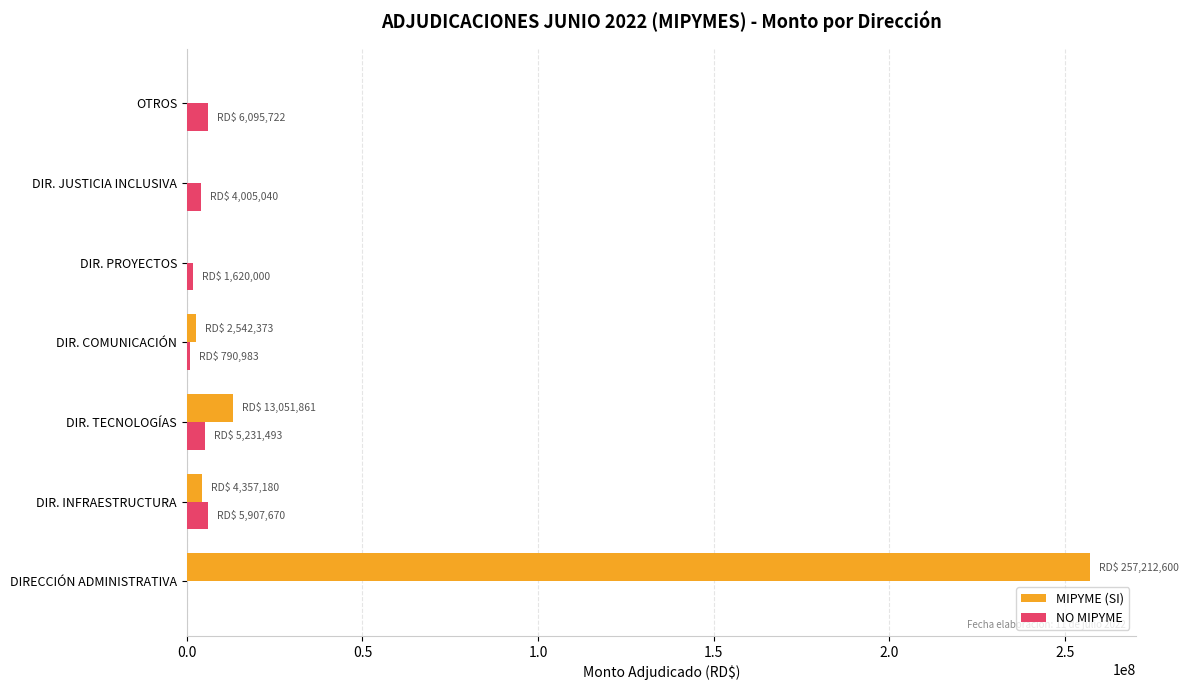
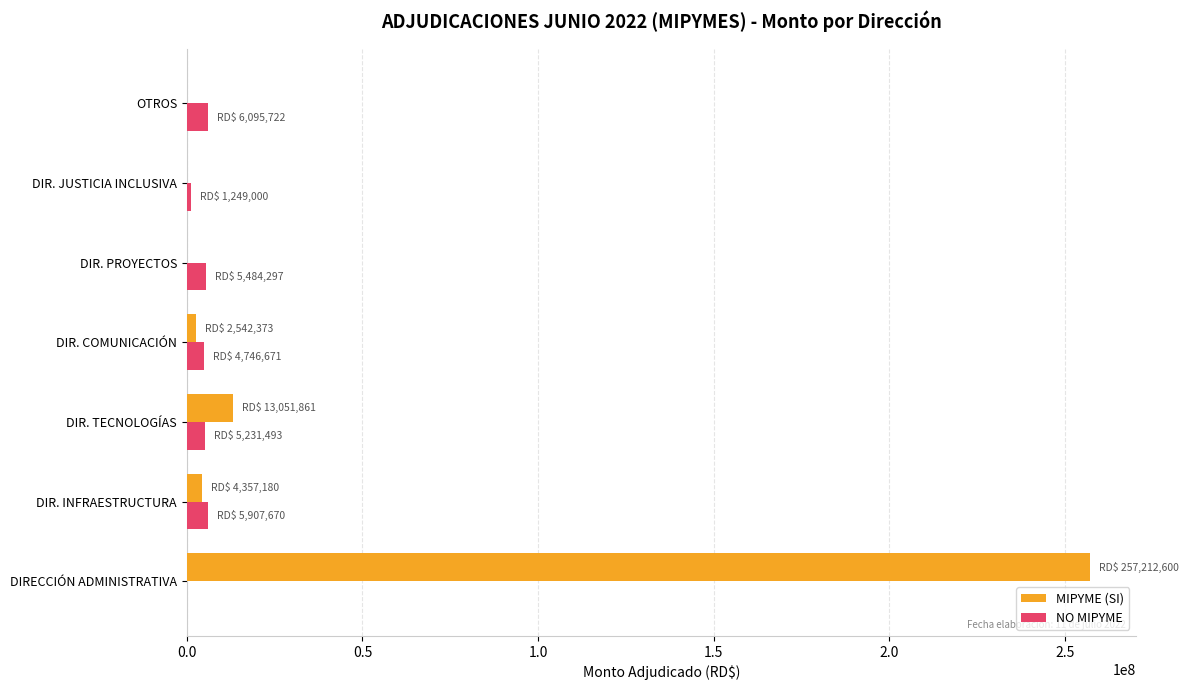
NO MIPYME, DIR. JUSTICIA INCLUSIVA: 4,005,040 -> 1,249,000
NO MIPYME, DIR. PROYECTOS: 1,620,000 -> 5,484,297
NO MIPYME, DIR. COMUNICACIÓN: 790,983 -> 4,746,671
